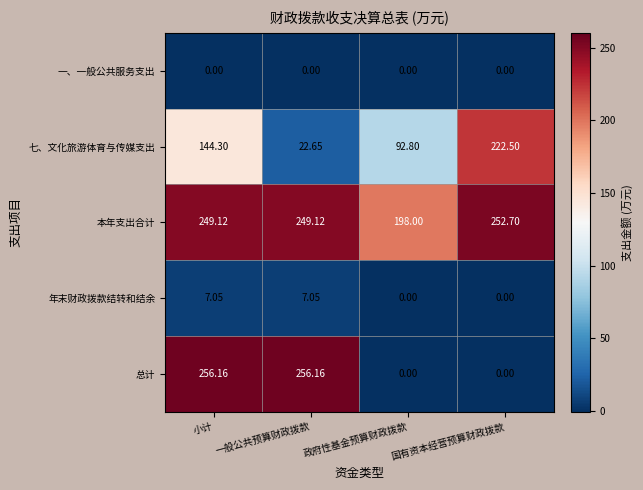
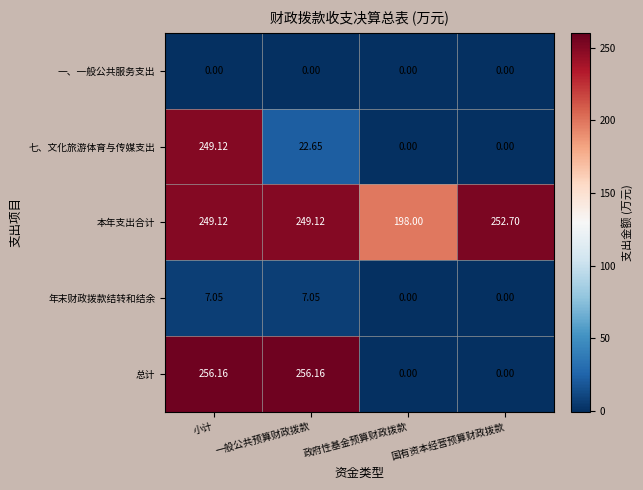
七、文化旅游体育与传媒支出, 小计: 144.30 -> 249.12
七、文化旅游体育与传媒支出, 政府性基金预算财政拨款: 92.80 -> 0.00
七、文化旅游体育与传媒支出, 国有资本经营预算财政拨款: 222.50 -> 0.00
